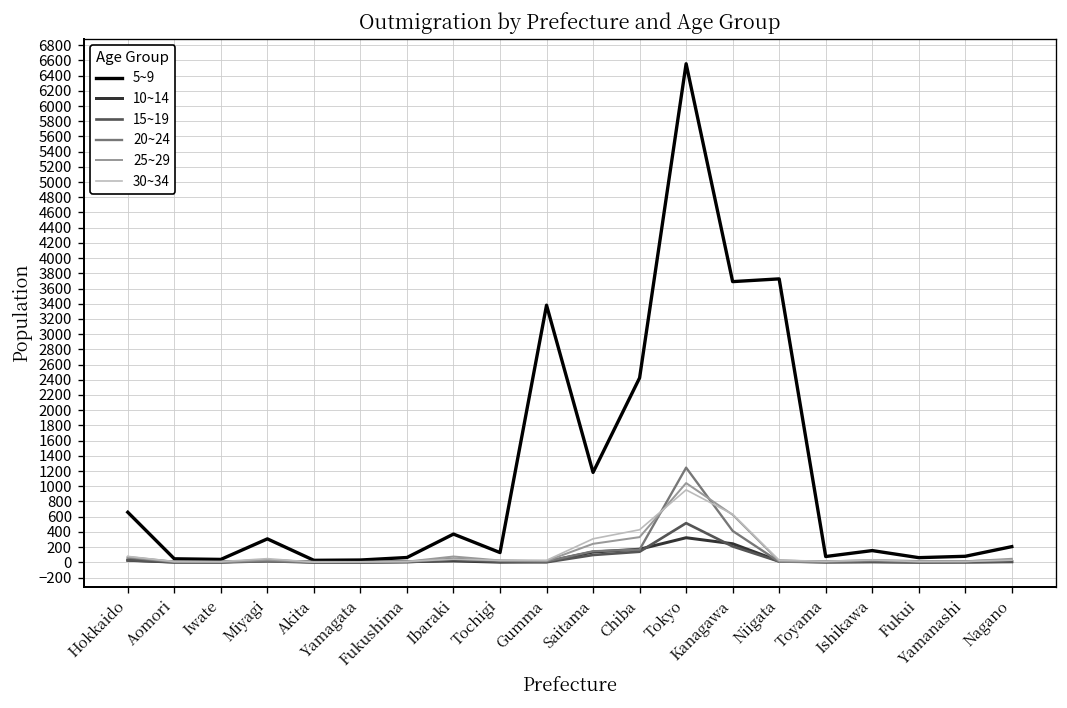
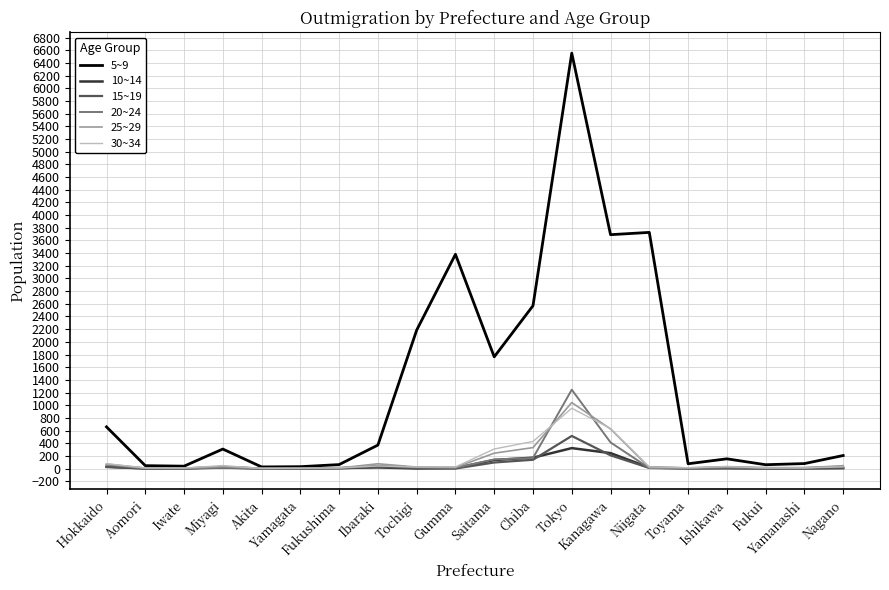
5~9, Tochigi: 100 -> 2200
5~9, Saitama: 1200 -> 1800
5~9, Chiba: 2400 -> 2600
